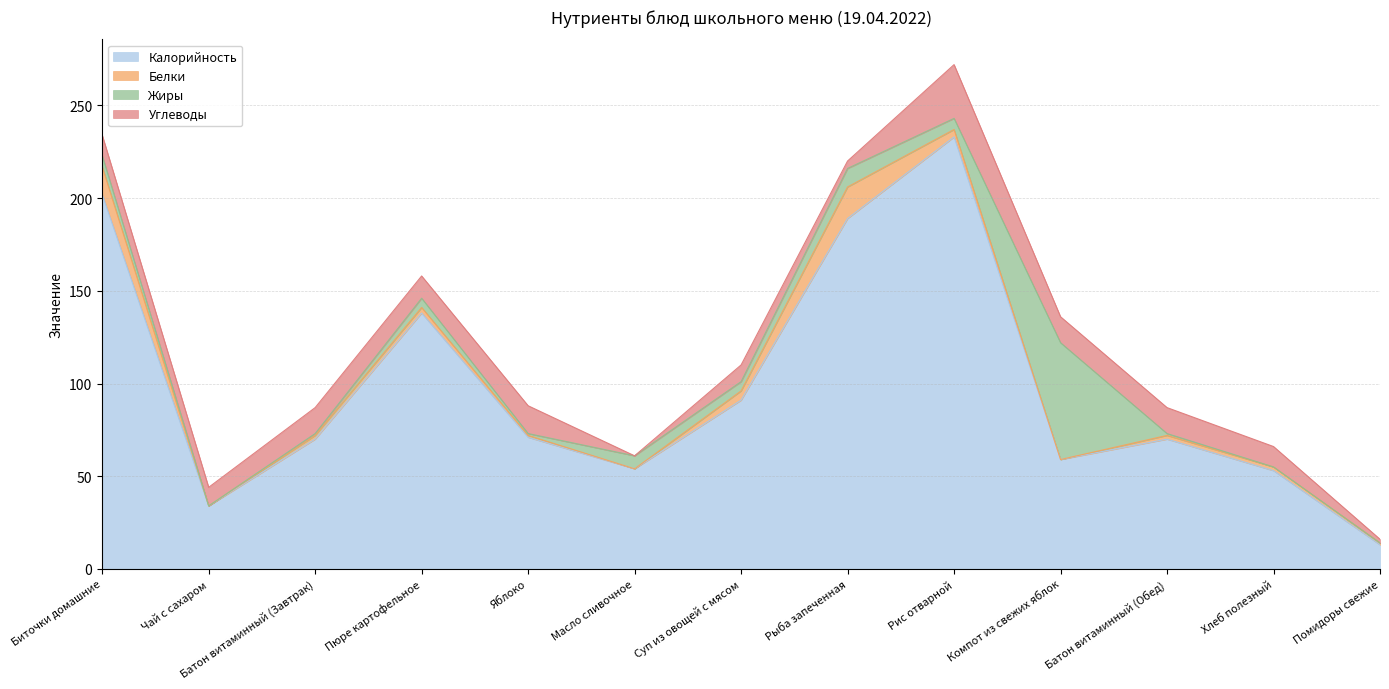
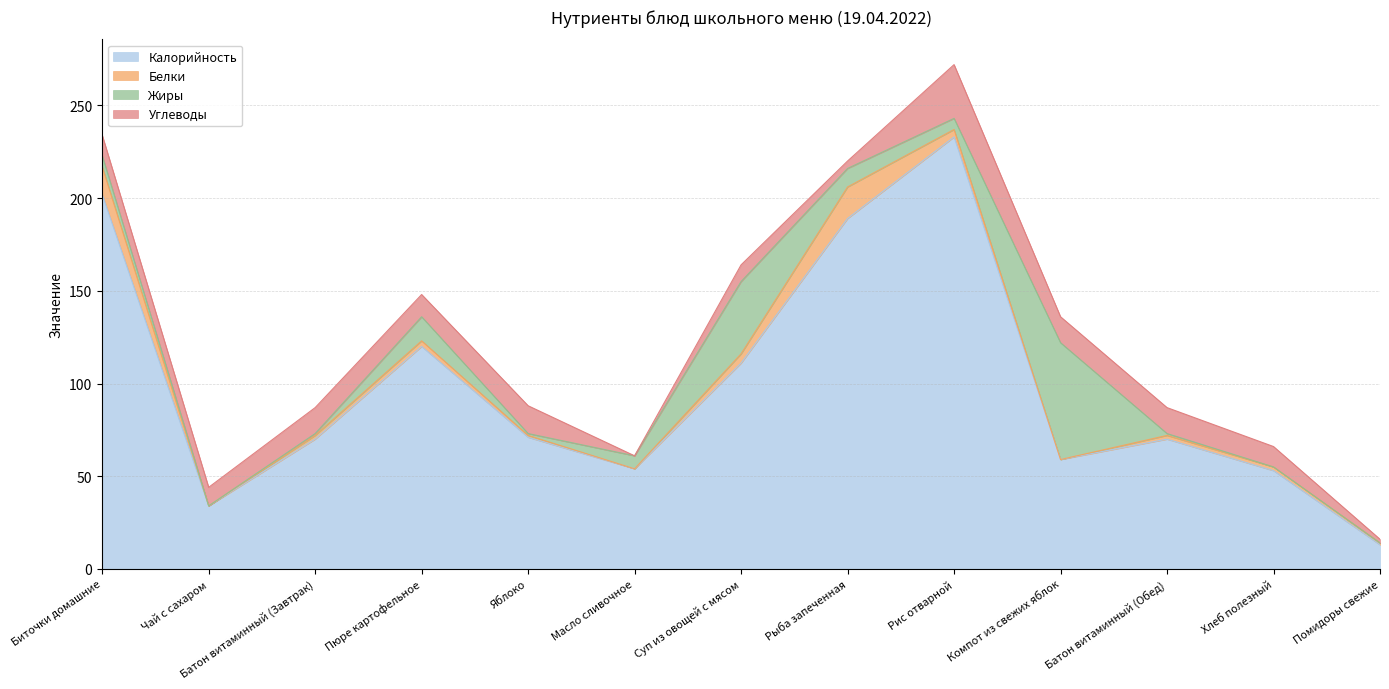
Калорийность, Пюре картофельное: 138 -> 120
Жиры, Пюре картофельное: 5 -> 13
Калорийность, Суп из овощей с мясом: 91 -> 111
Жиры, Суп из овощей с мясом: 5 -> 39
